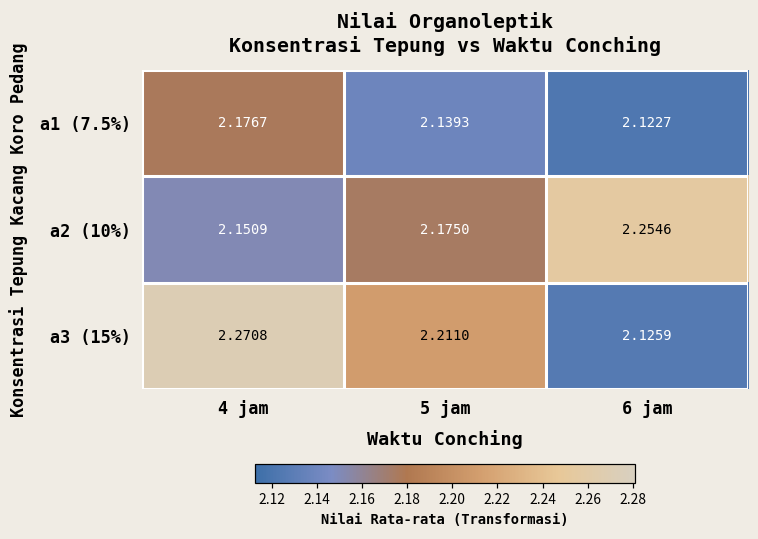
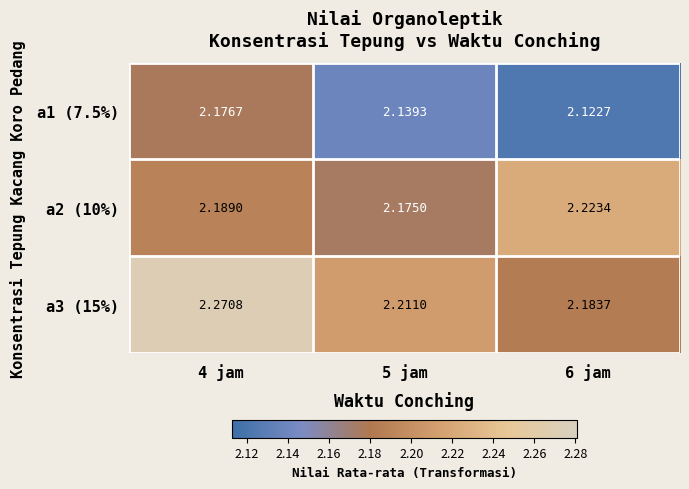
a2 (10%), 4 jam: 2.1509 -> 2.1890
a2 (10%), 6 jam: 2.2546 -> 2.2234
a3 (15%), 6 jam: 2.1259 -> 2.1837
